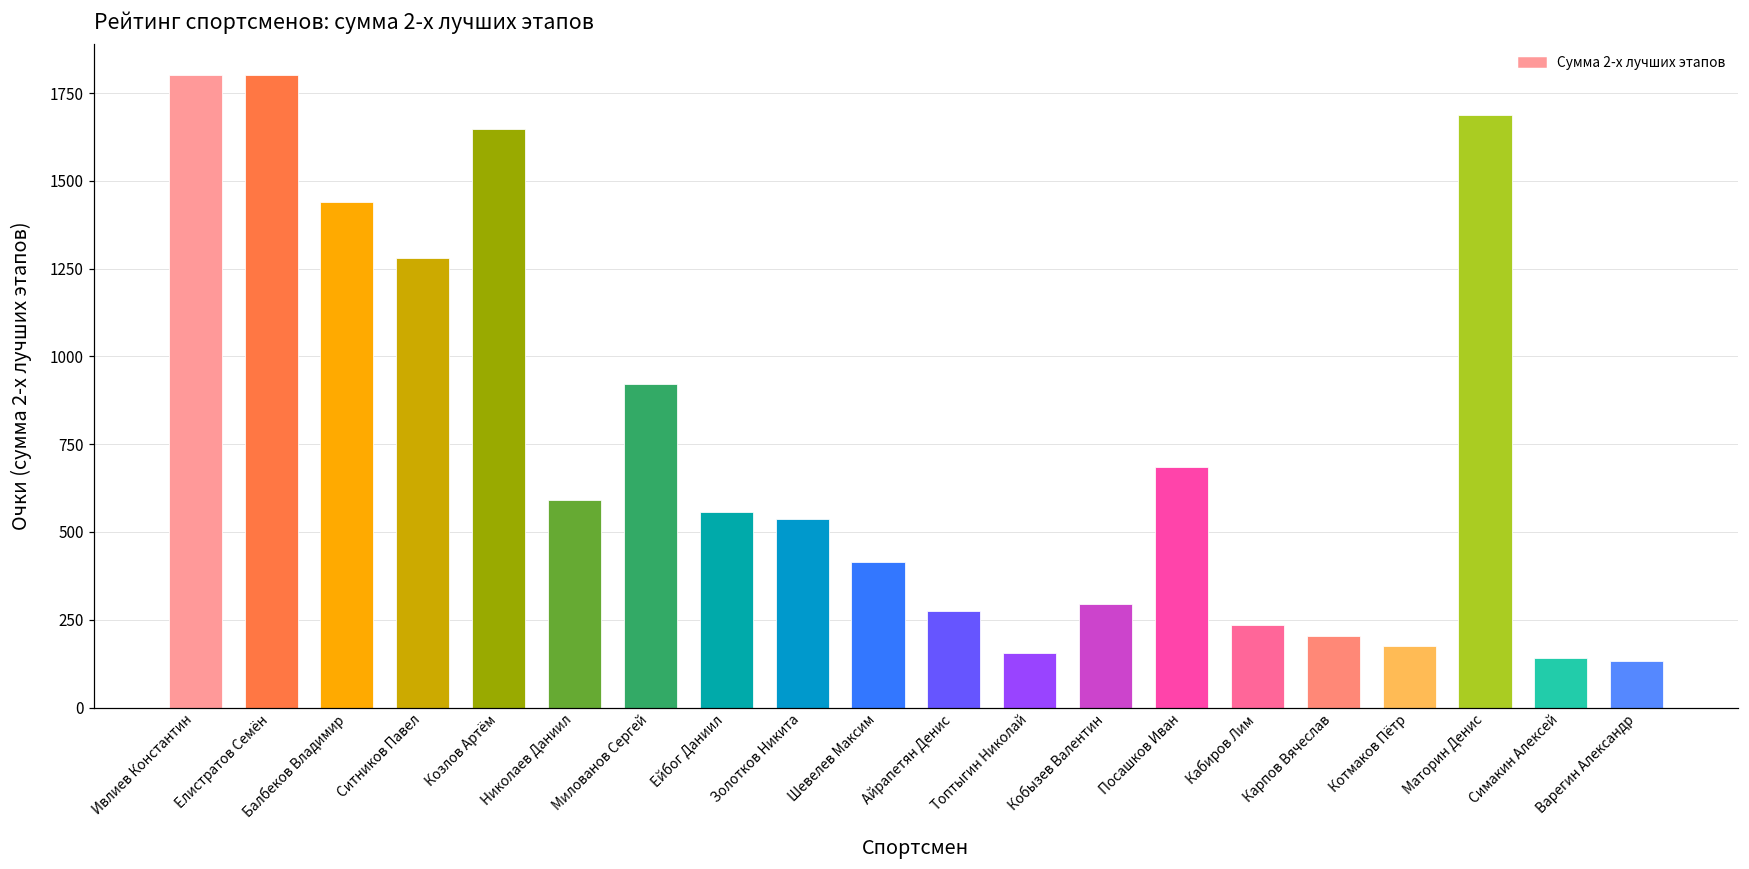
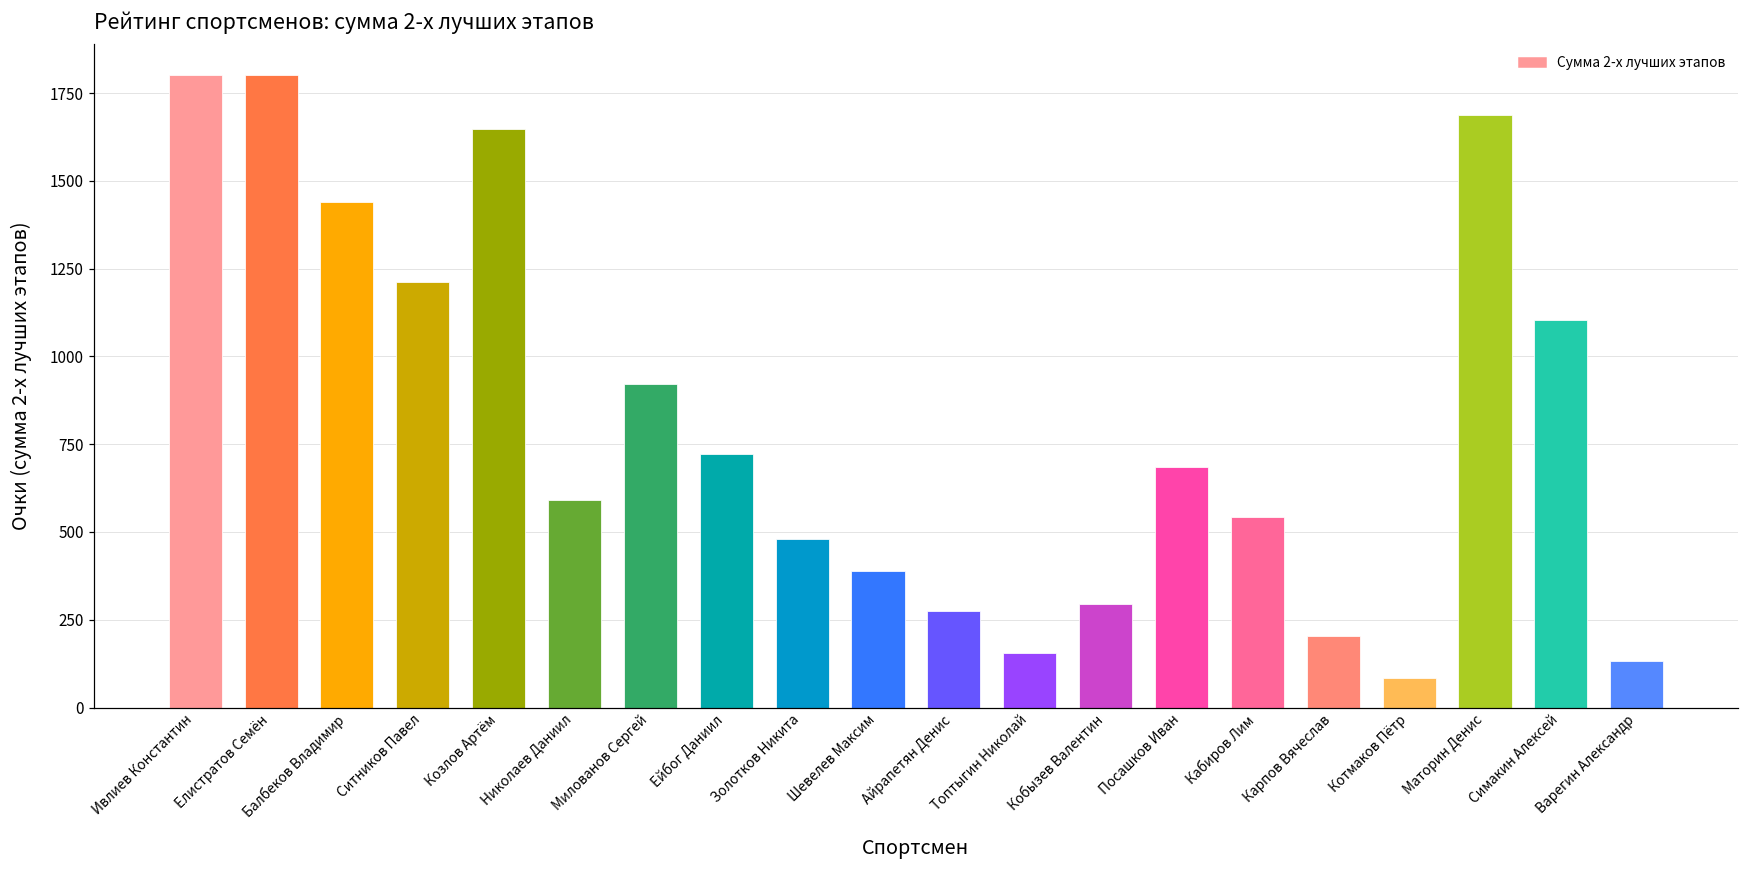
Ситников Павел: 1280 -> 1210
Ейбог Даниил: 560 -> 720
Золотков Никита: 540 -> 480
Шевелев Максим: 410 -> 390
Кабиров Лим: 240 -> 540
Котмаков Пётр: 180 -> 80
Симакин Алексей: 140 -> 1100
